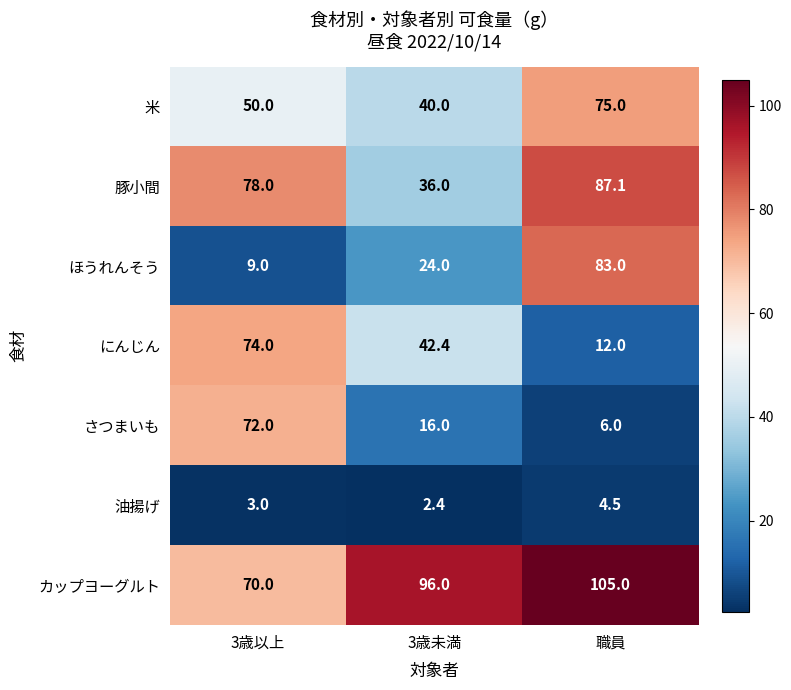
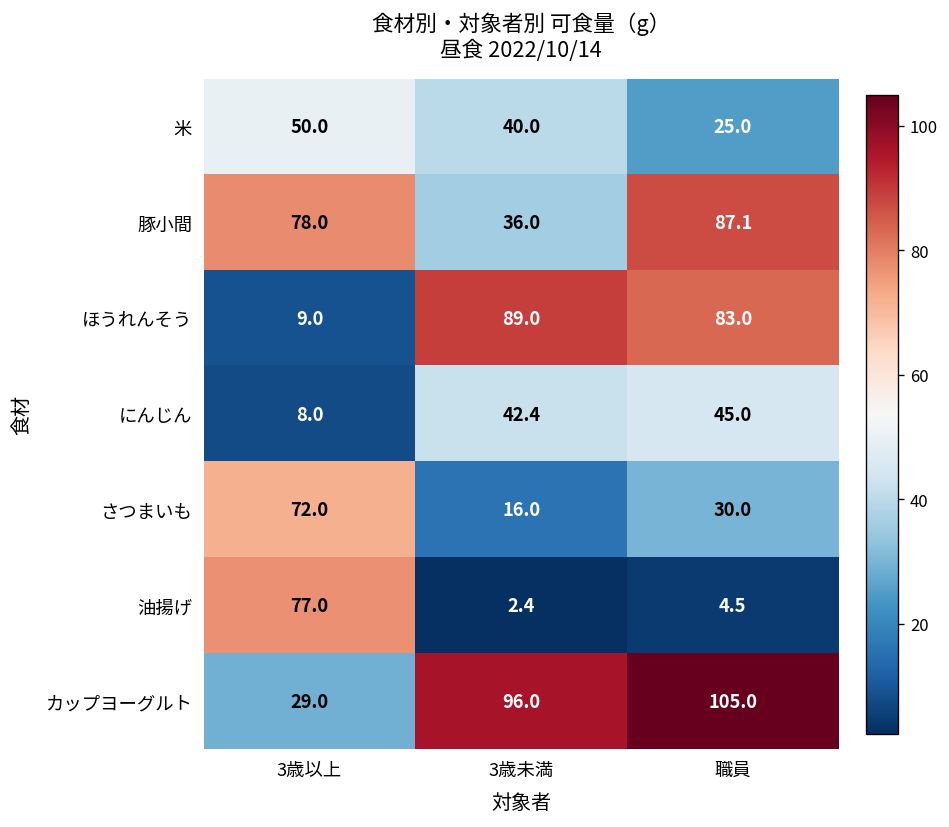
米, 職員: 75.0 -> 25.0
ほうれんそう, 3歳未満: 24.0 -> 89.0
にんじん, 3歳以上: 74.0 -> 8.0
にんじん, 職員: 12.0 -> 45.0
さつまいも, 職員: 6.0 -> 30.0
油揚げ, 3歳以上: 3.0 -> 77.0
カップヨーグルト, 3歳以上: 70.0 -> 29.0
